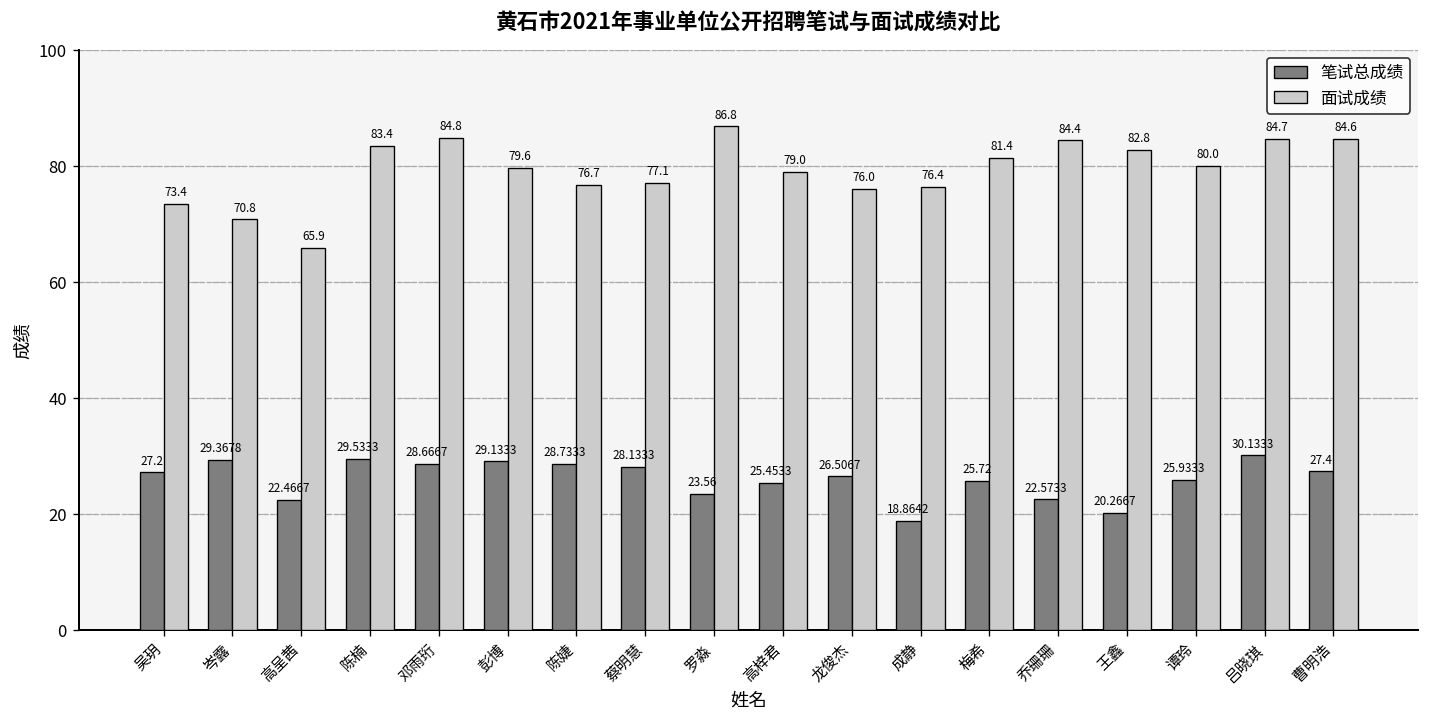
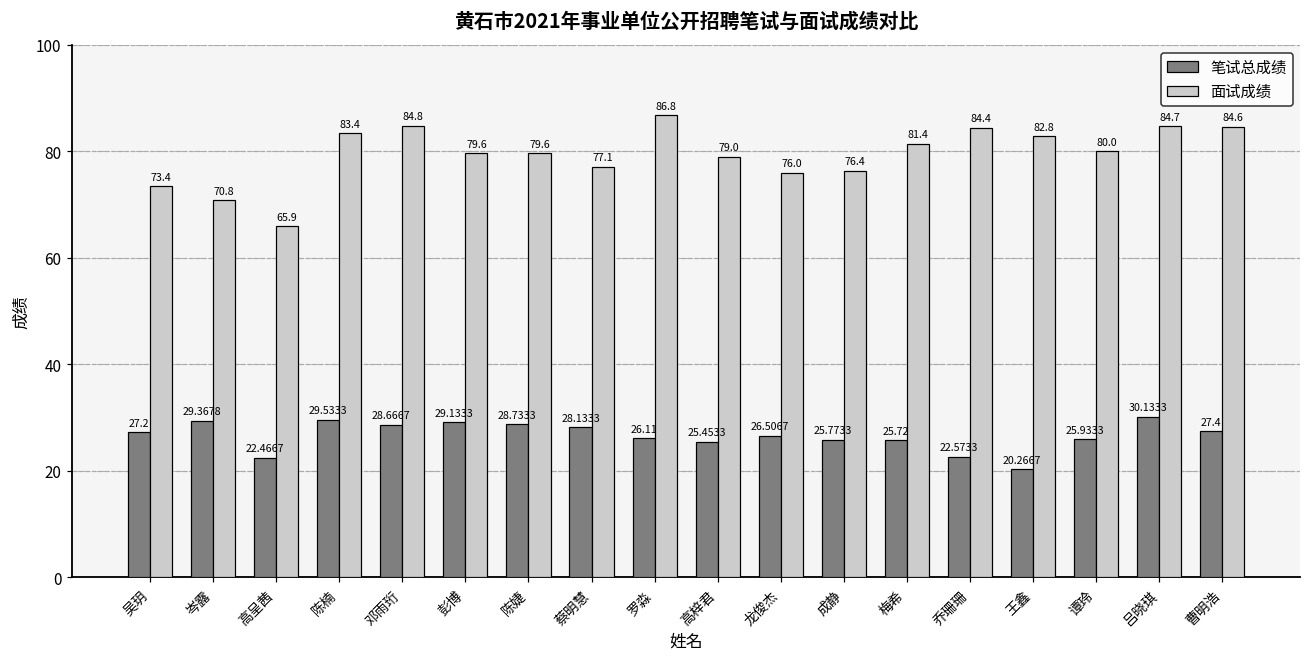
面试成绩, 陈婕: 76.7 -> 79.6
笔试总成绩, 罗淼: 23.56 -> 26.11
笔试总成绩, 成静: 18.8642 -> 25.7733
